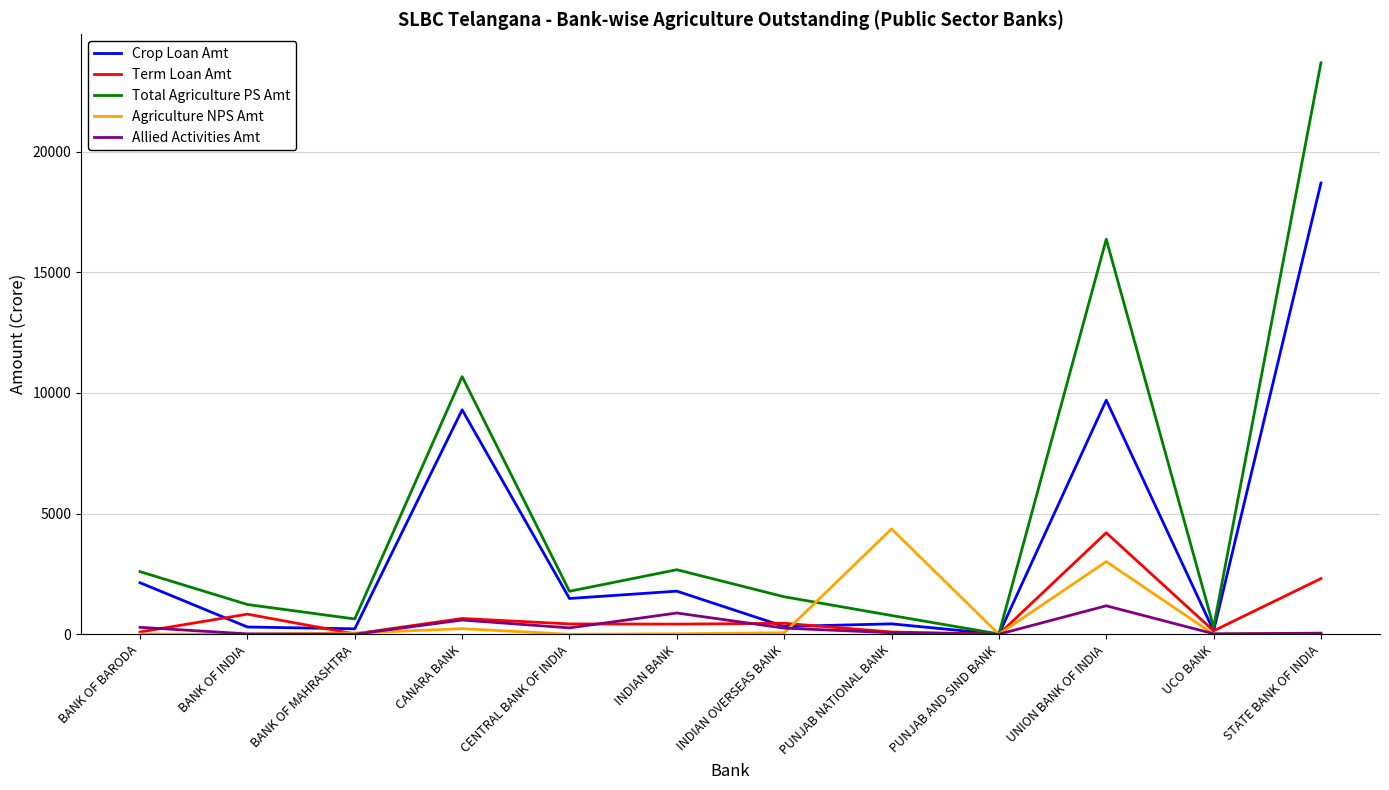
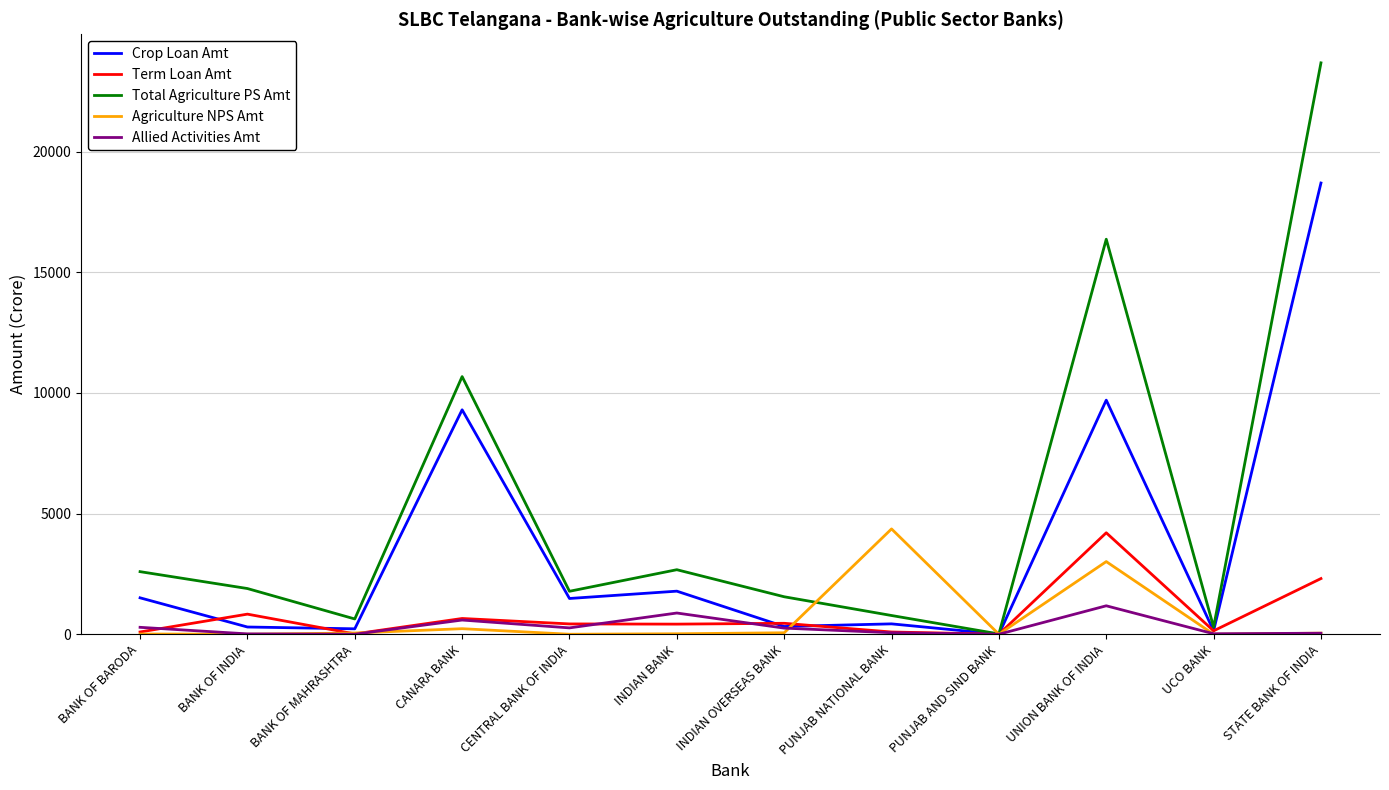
Crop Loan Amt, BANK OF BARODA: 2100 -> 1500
Total Agriculture PS Amt, BANK OF INDIA: 1200 -> 1900
